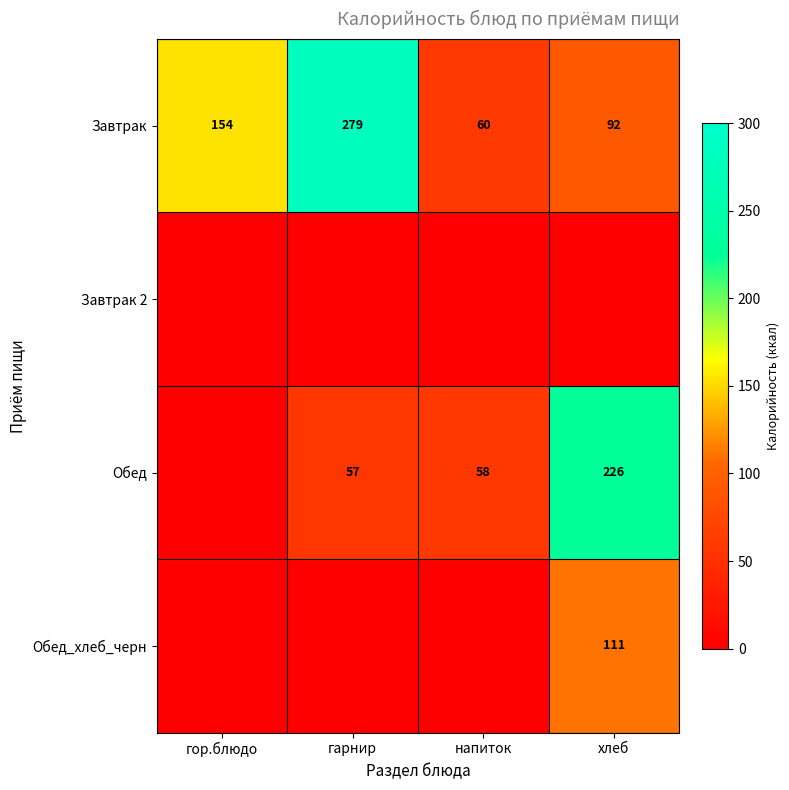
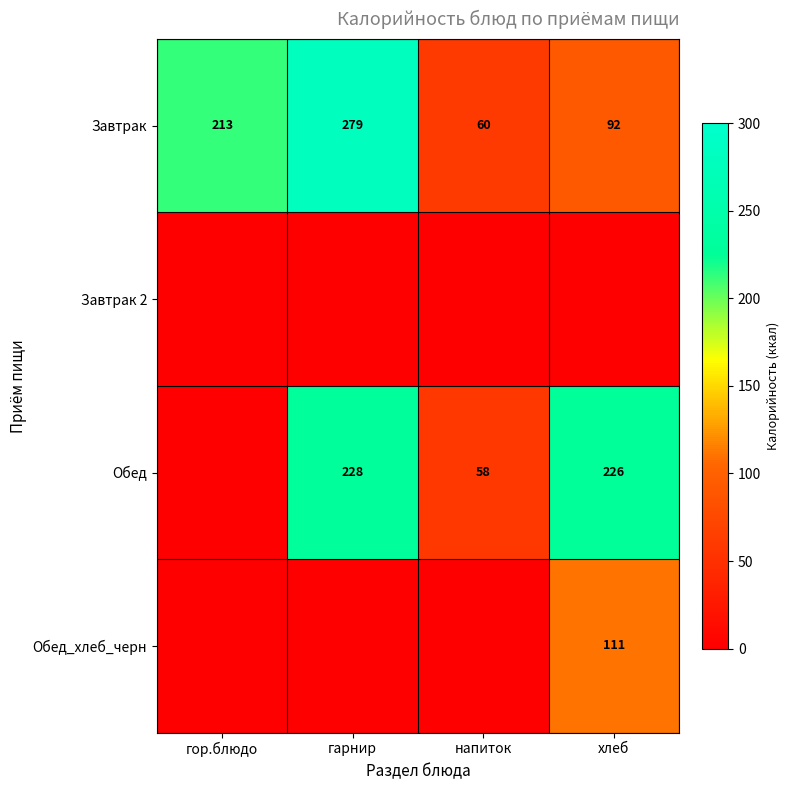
Завтрак, гор.блюдо: 154 -> 213
Обед, гарнир: 57 -> 228
